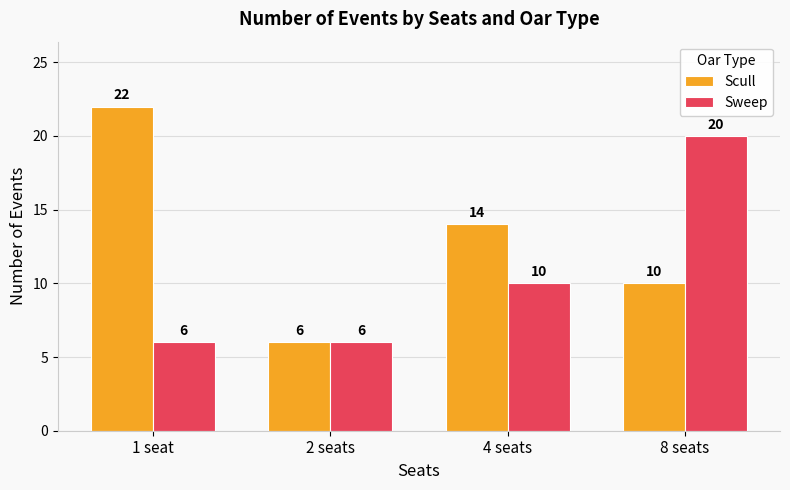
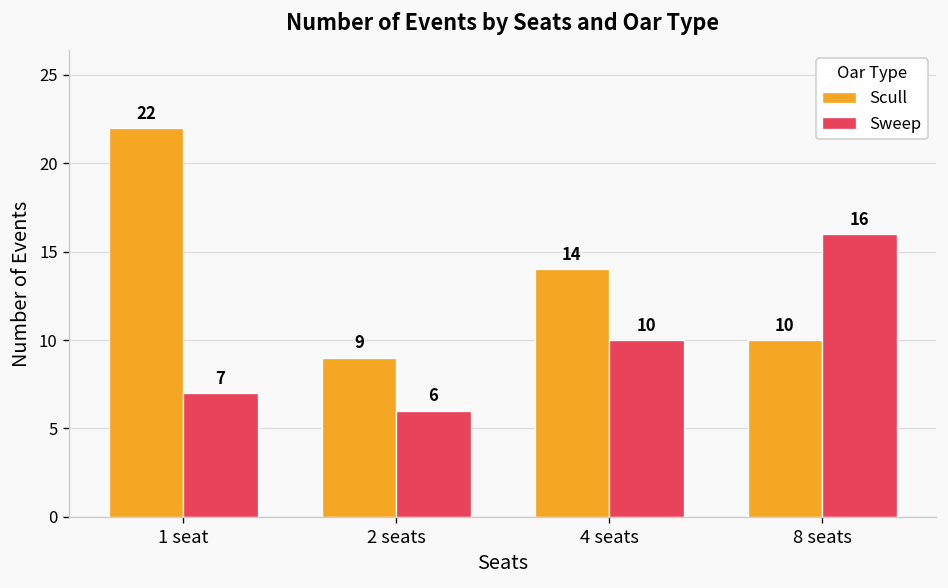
Sweep, 1 seat: 6 -> 7
Scull, 2 seats: 6 -> 9
Sweep, 8 seats: 20 -> 16
